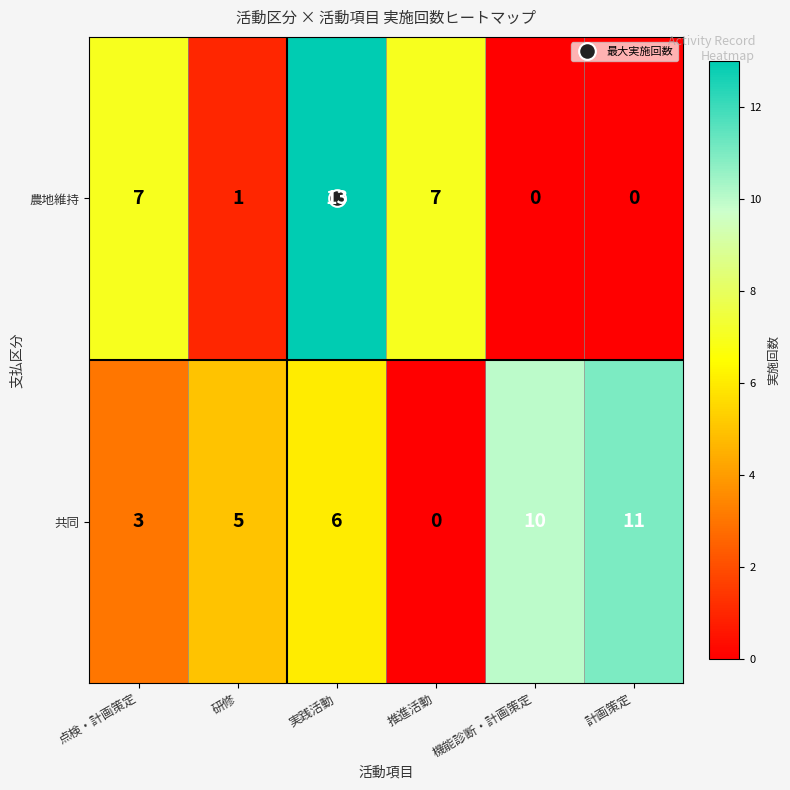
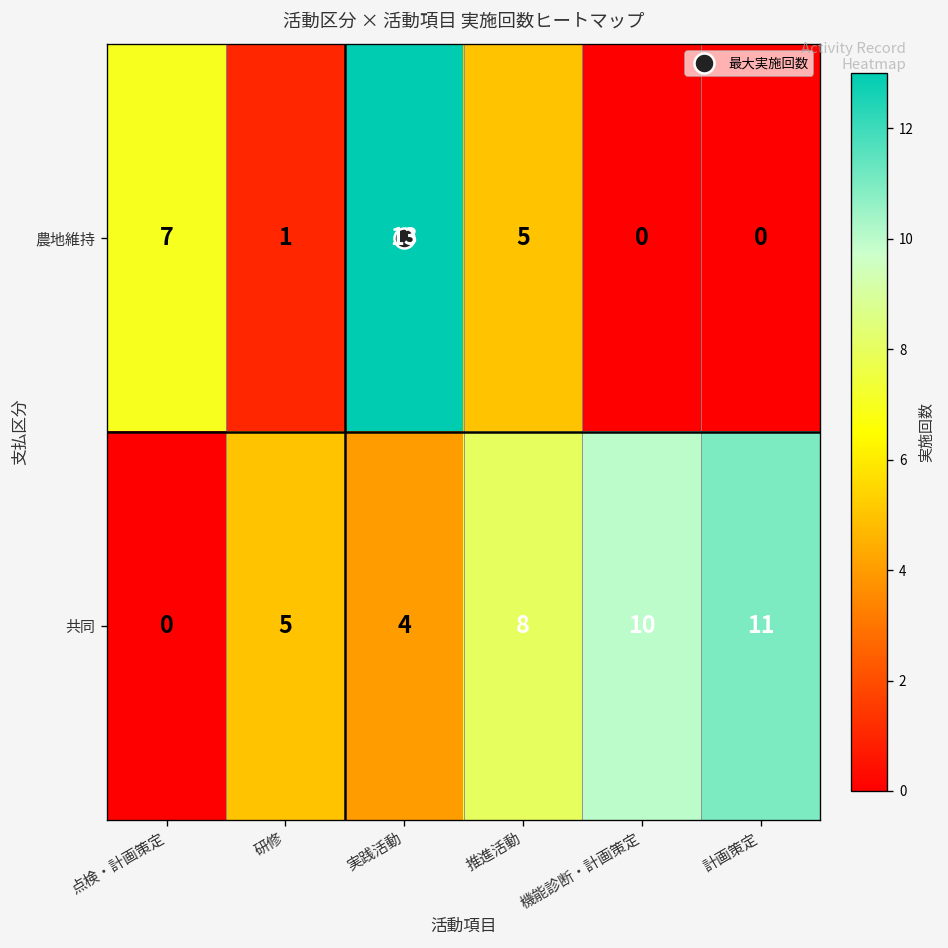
農地維持, 推進活動: 7 -> 5
共同, 点検・計画策定: 3 -> 0
共同, 実践活動: 6 -> 4
共同, 推進活動: 0 -> 8
